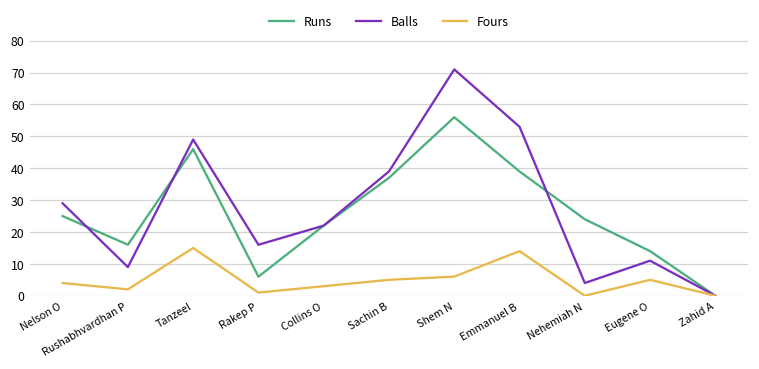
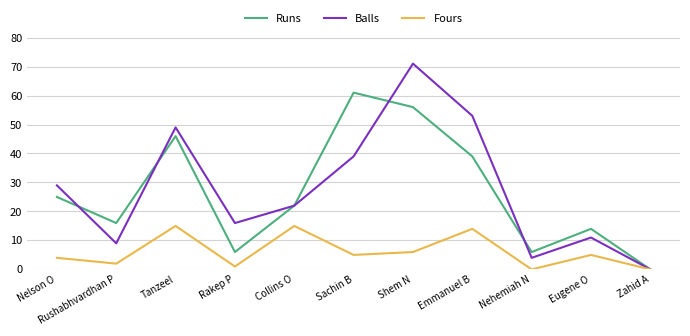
Fours, Collins O: 3 -> 15
Runs, Sachin B: 37 -> 61
Runs, Nehemiah N: 24 -> 6
